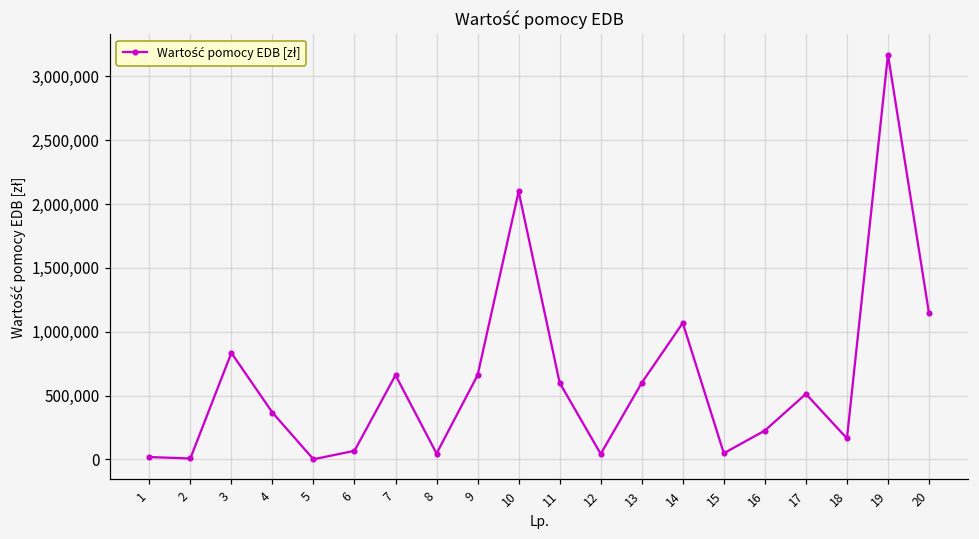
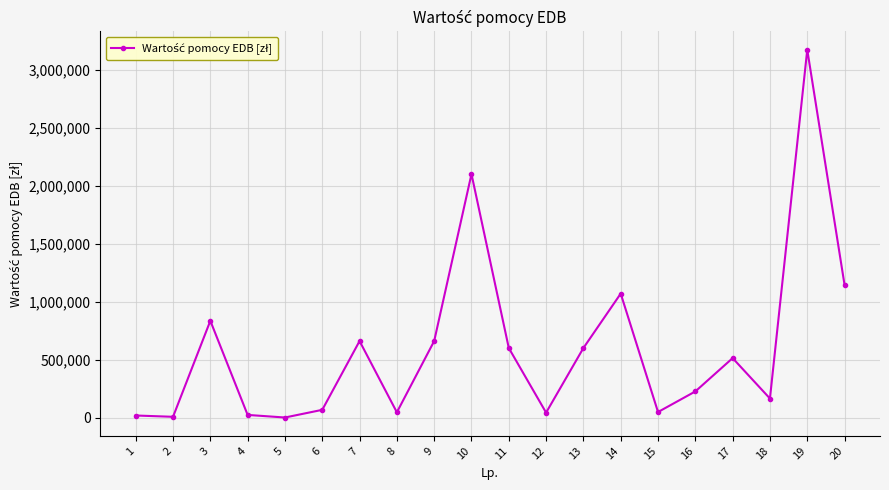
4: 370,000 -> 20,000
